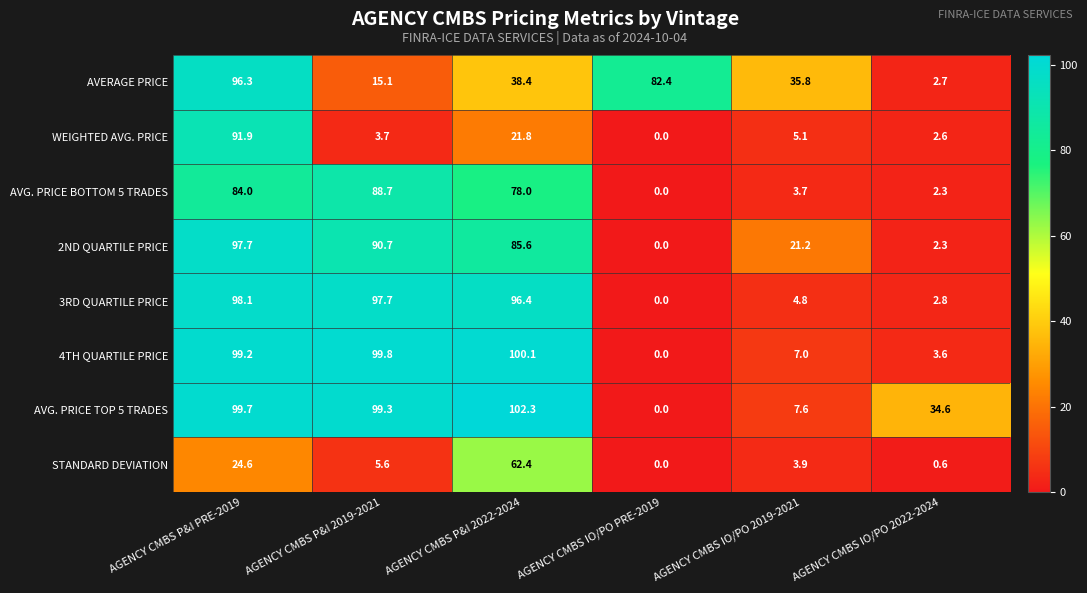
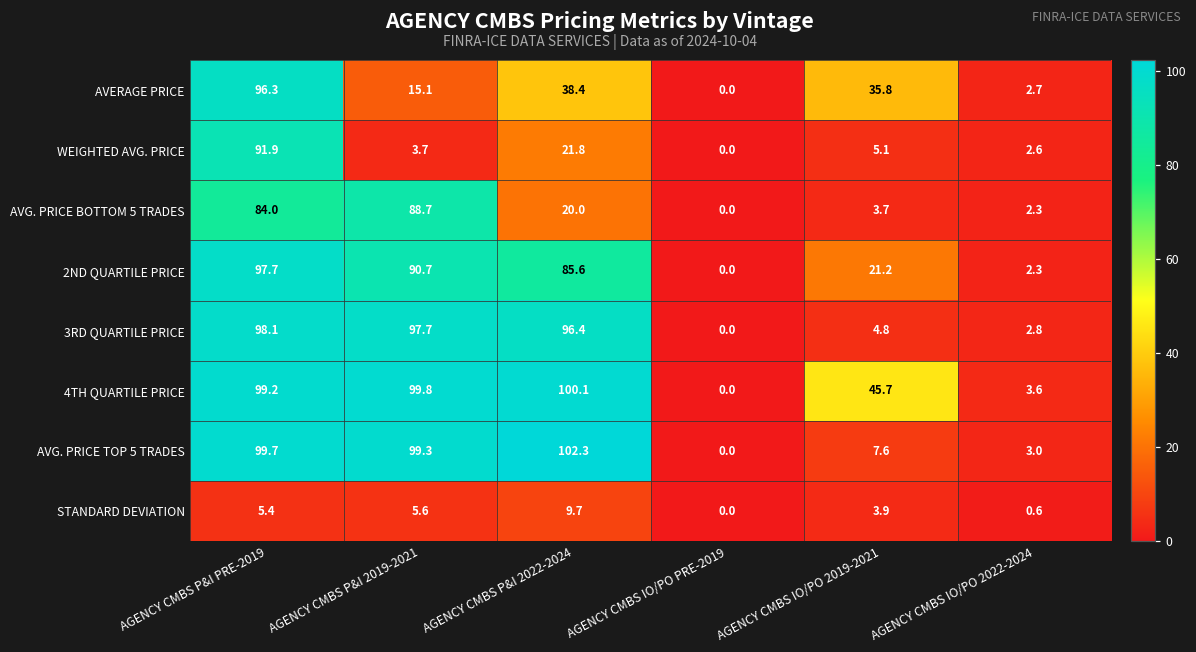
AVERAGE PRICE, AGENCY CMBS IO/PO PRE-2019: 82.4 -> 0.0
AVG. PRICE BOTTOM 5 TRADES, AGENCY CMBS P&I 2022-2024: 78.0 -> 20.0
4TH QUARTILE PRICE, AGENCY CMBS IO/PO 2019-2021: 7.0 -> 45.7
AVG. PRICE TOP 5 TRADES, AGENCY CMBS IO/PO 2022-2024: 34.6 -> 3.0
STANDARD DEVIATION, AGENCY CMBS P&I PRE-2019: 24.6 -> 5.4
STANDARD DEVIATION, AGENCY CMBS P&I 2022-2024: 62.4 -> 9.7
